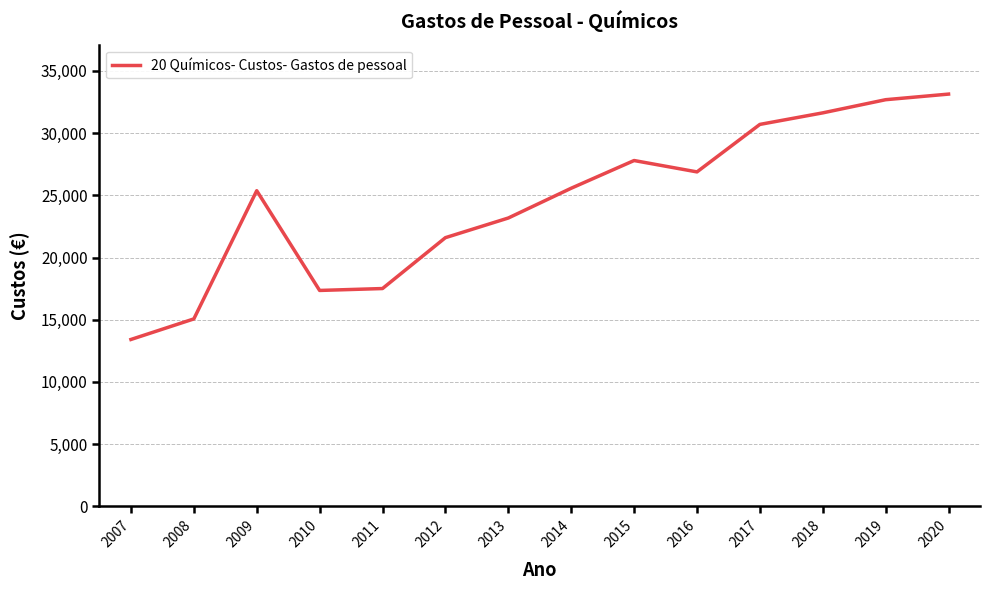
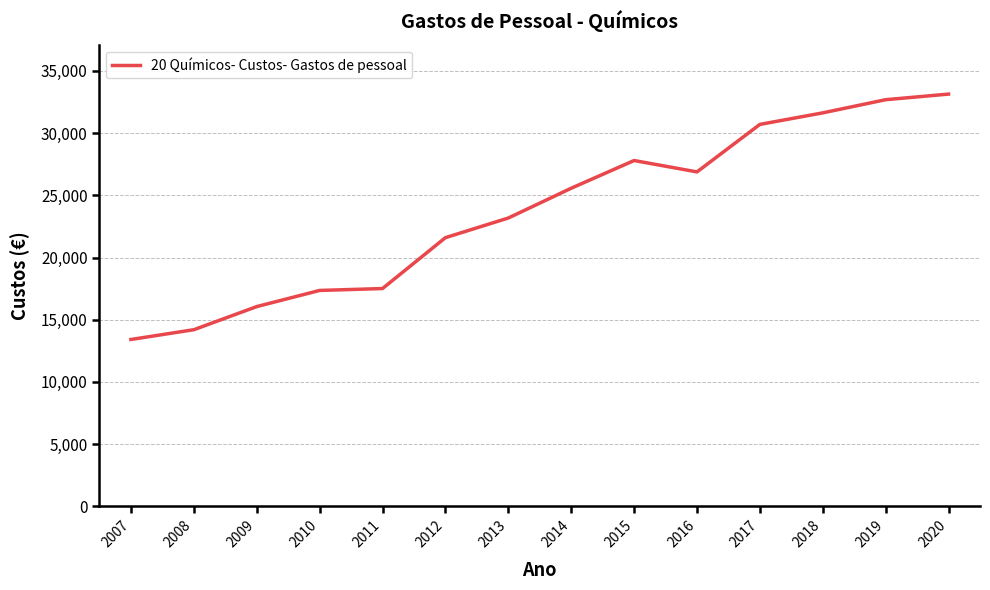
2008: 15,100 -> 14,200
2009: 25,400 -> 16,100
